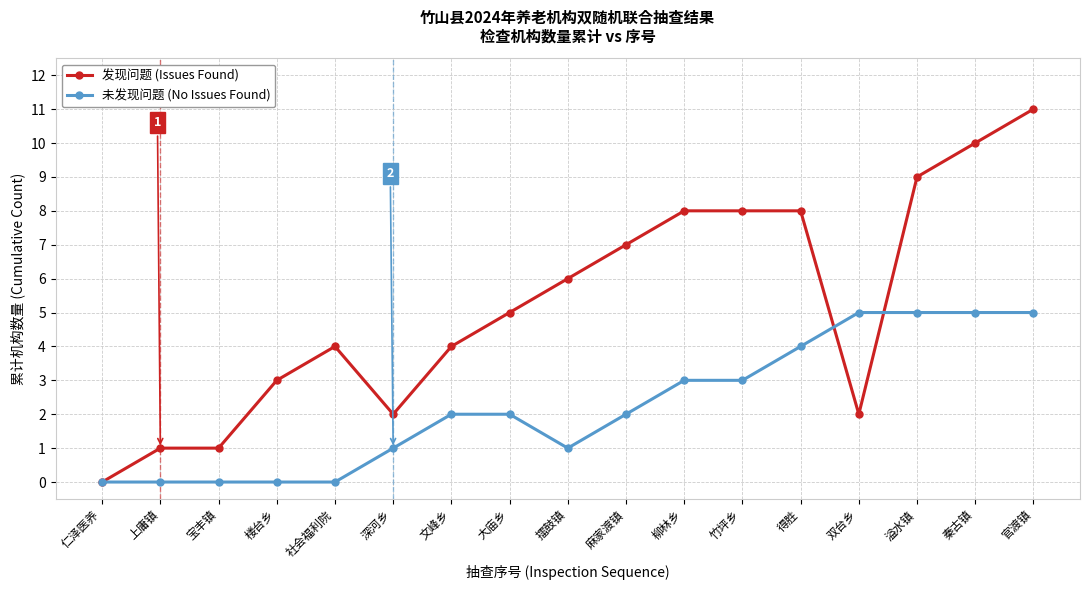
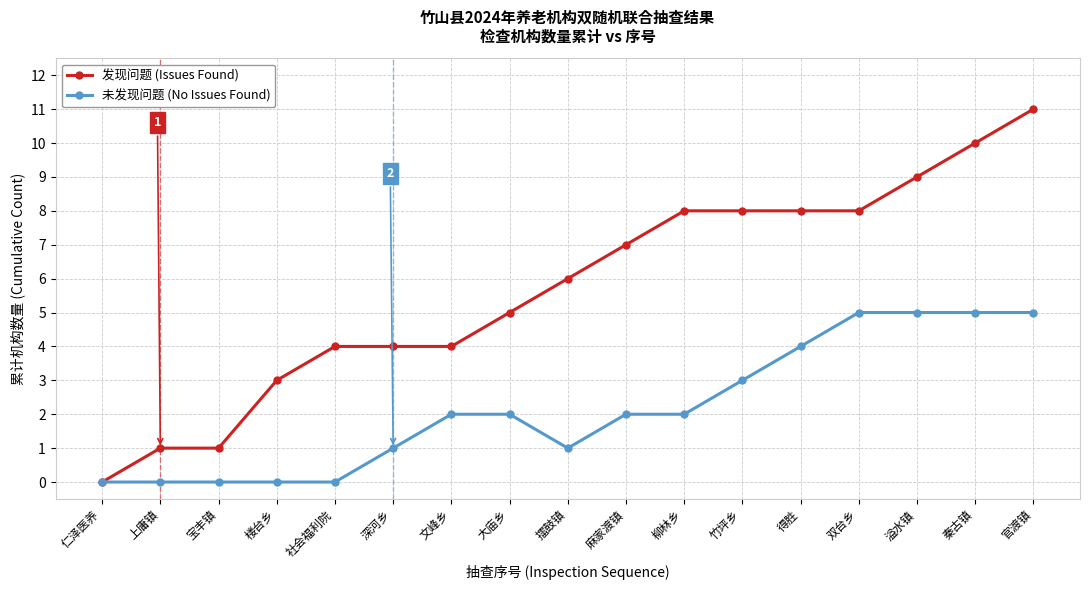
发现问题 (Issues Found), 深河乡: 2 -> 4
未发现问题 (No Issues Found), 柳林乡: 3 -> 2
发现问题 (Issues Found), 双台乡: 2 -> 8
